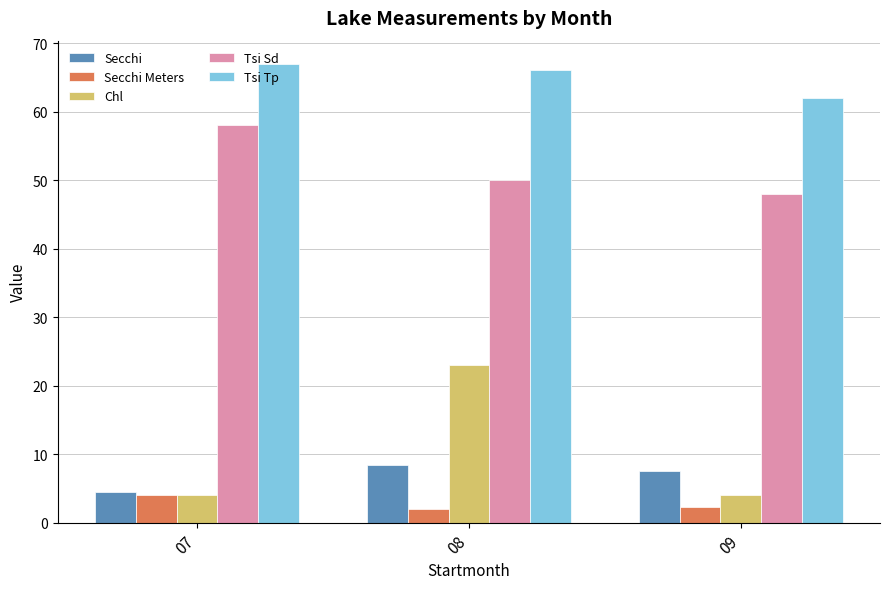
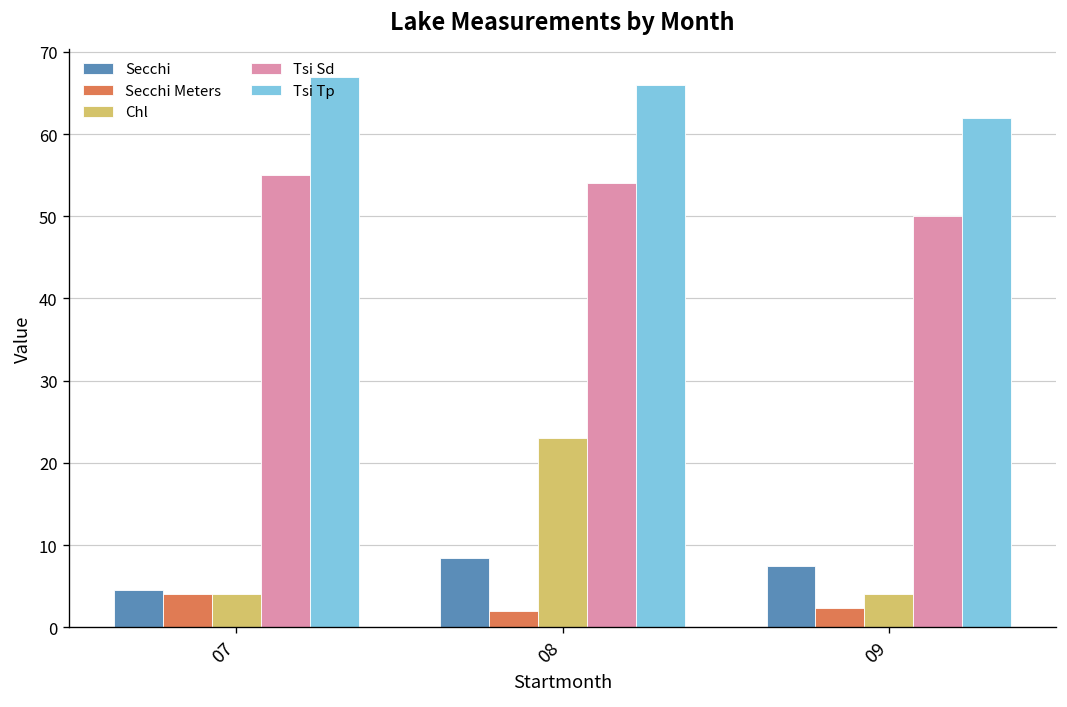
Tsi Sd, 07: 58 -> 55
Tsi Sd, 08: 50 -> 54
Tsi Sd, 09: 48 -> 50
